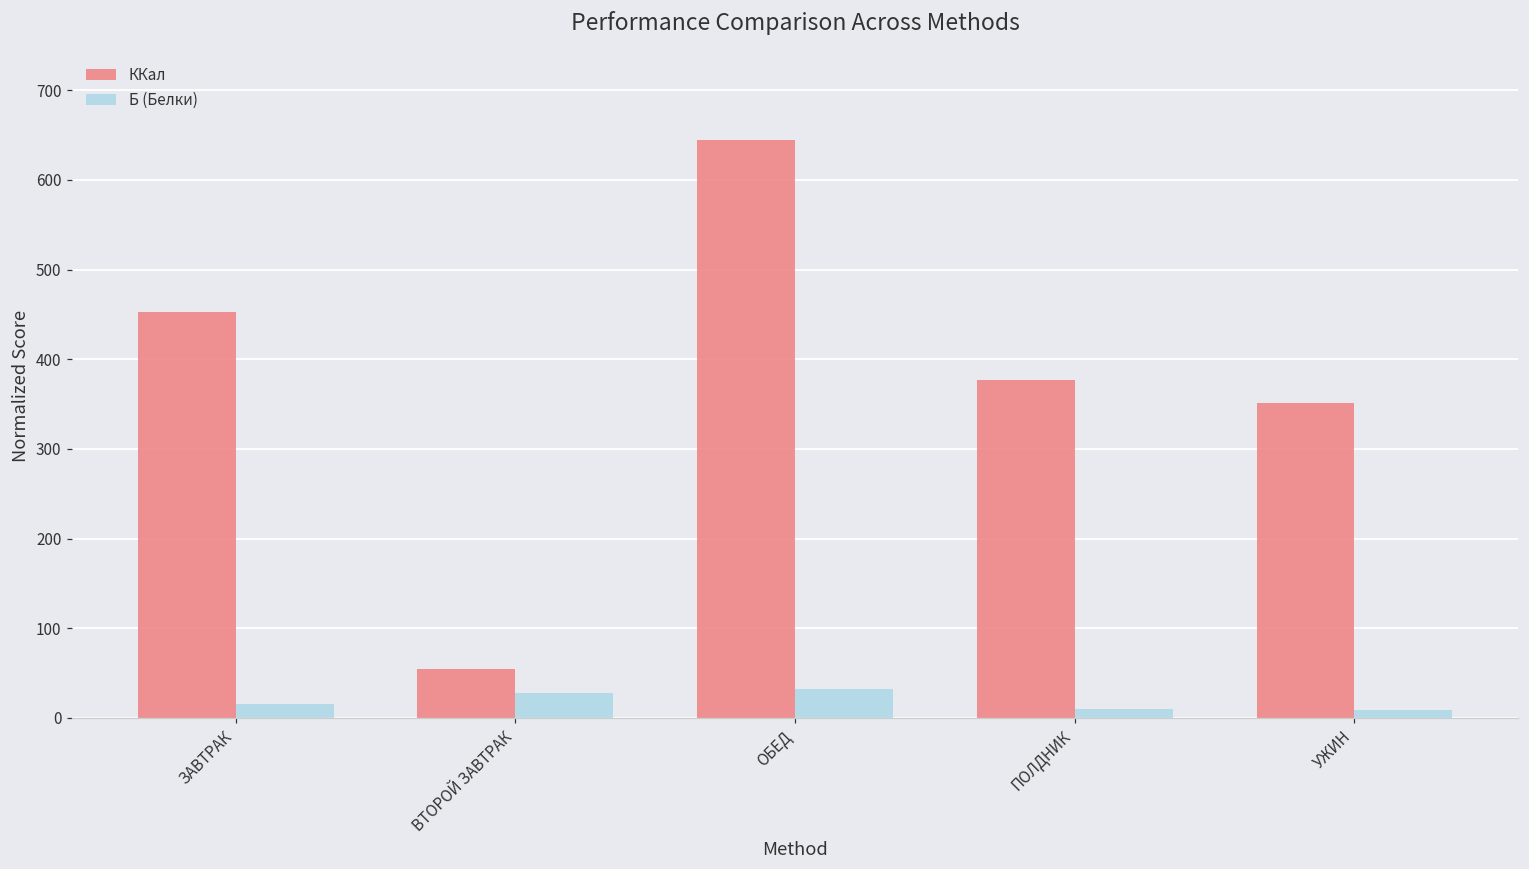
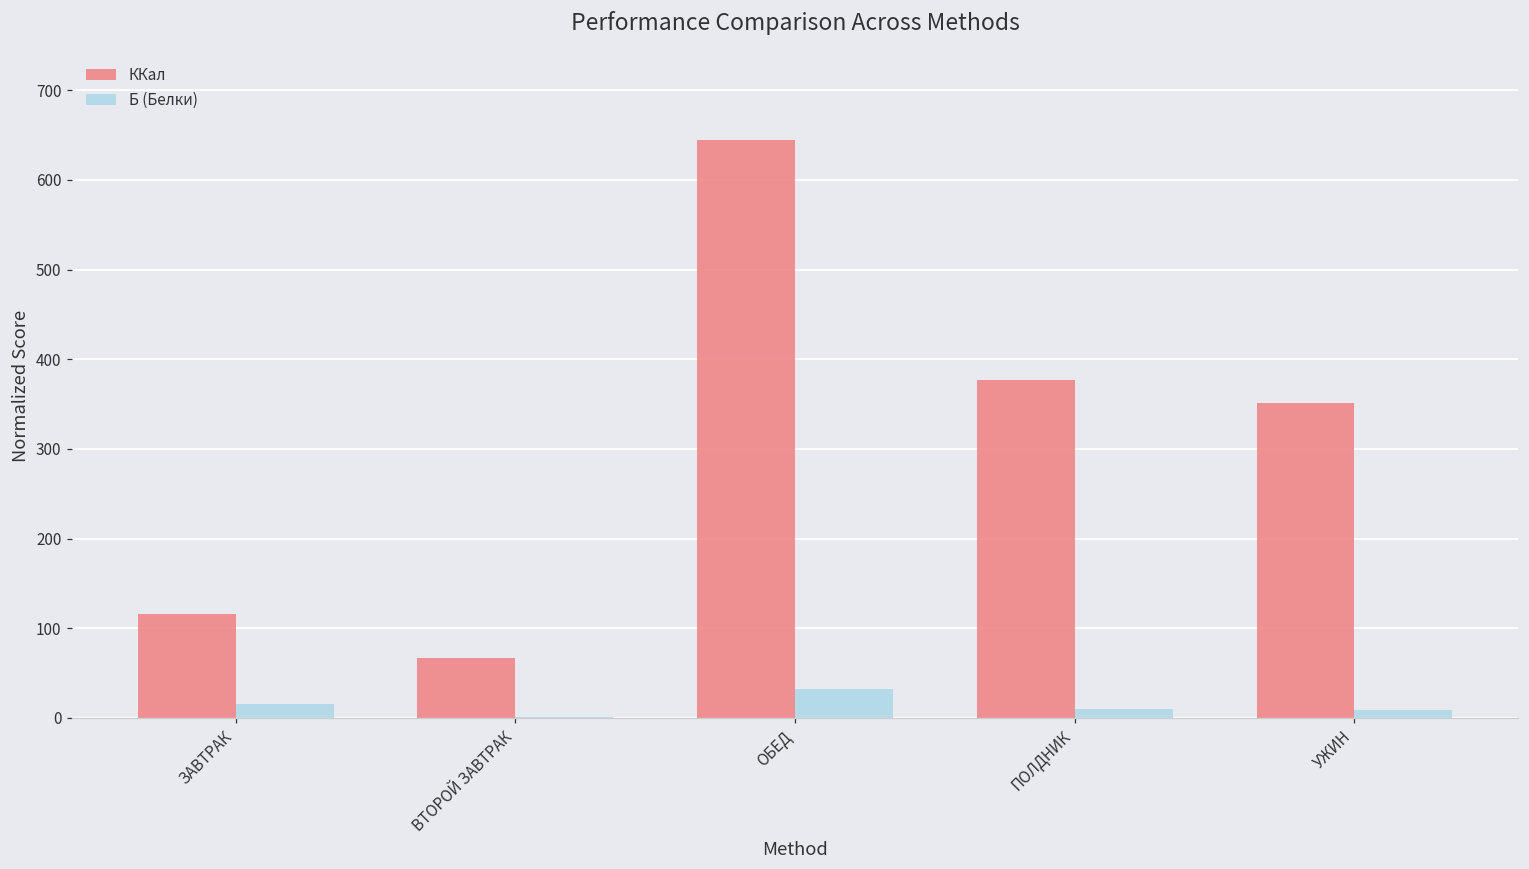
ККал, ЗАВТРАК: 450 -> 120
ККал, ВТОРОЙ ЗАВТРАК: 50 -> 70
Б (Белки), ВТОРОЙ ЗАВТРАК: 30 -> 0
